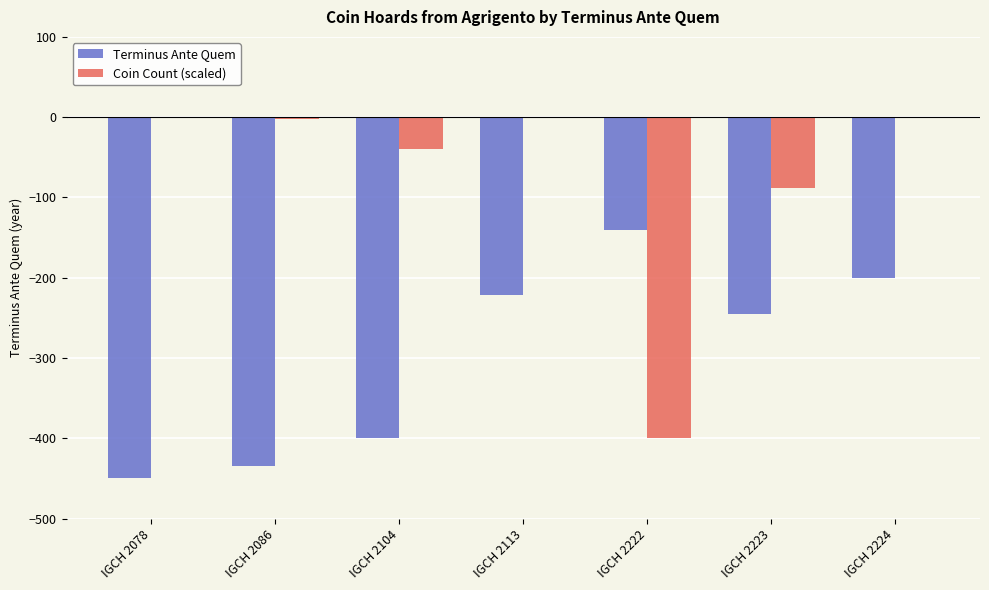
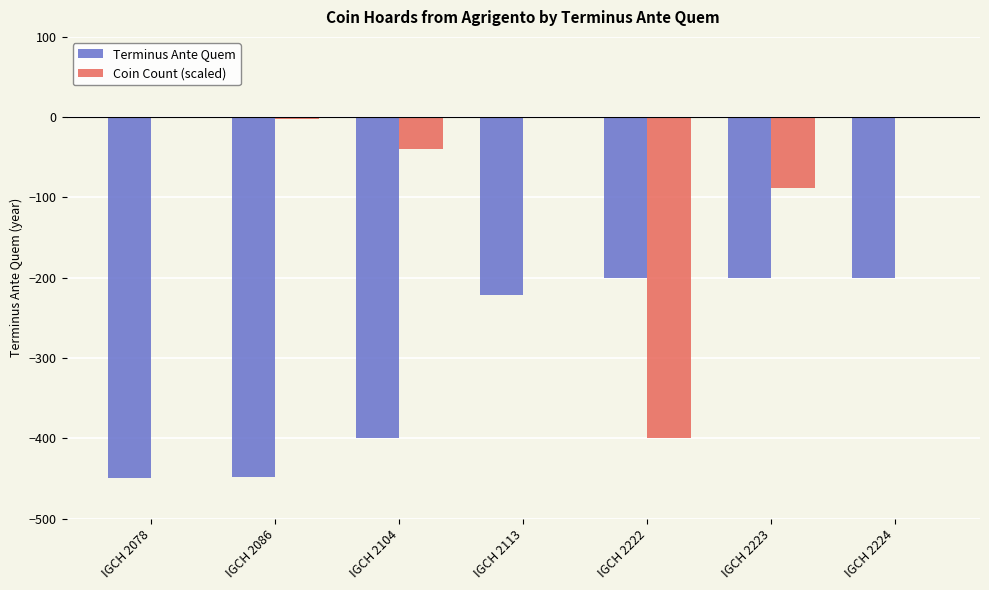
Terminus Ante Quem, IGCH 2086: -440 -> -450
Terminus Ante Quem, IGCH 2222: -140 -> -200
Terminus Ante Quem, IGCH 2223: -250 -> -200
